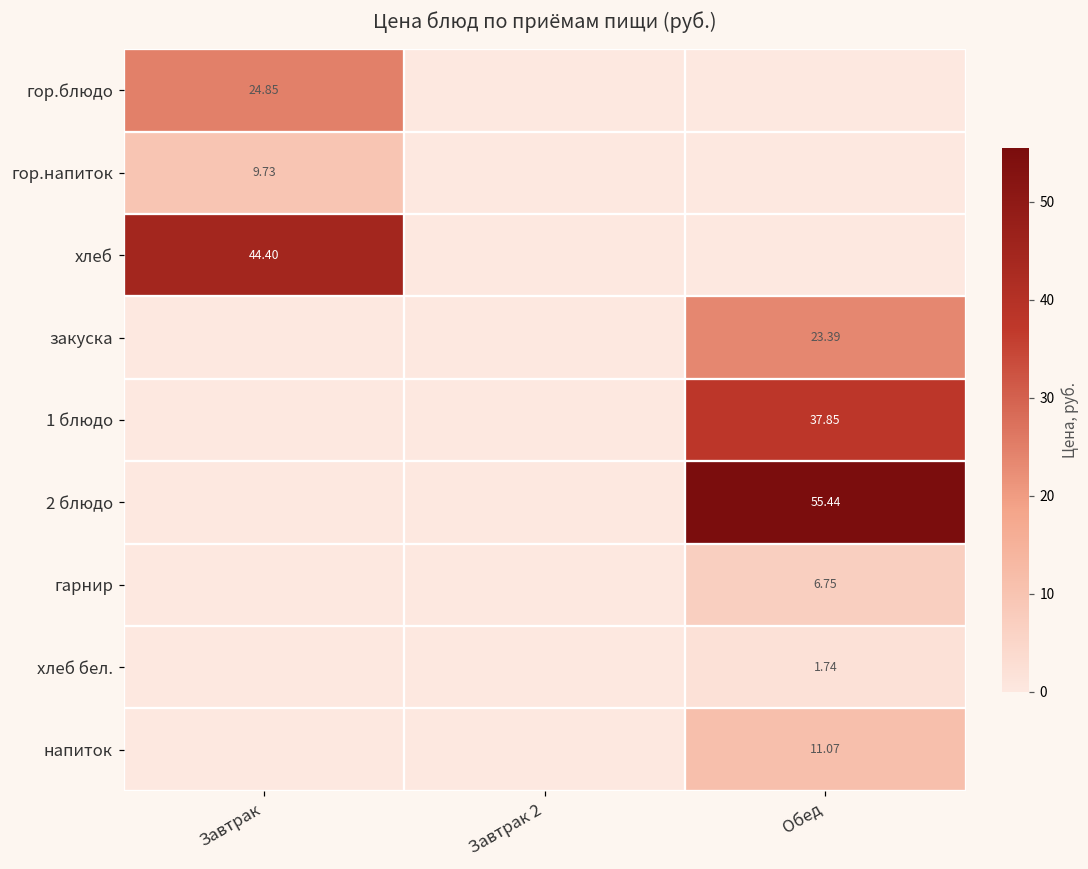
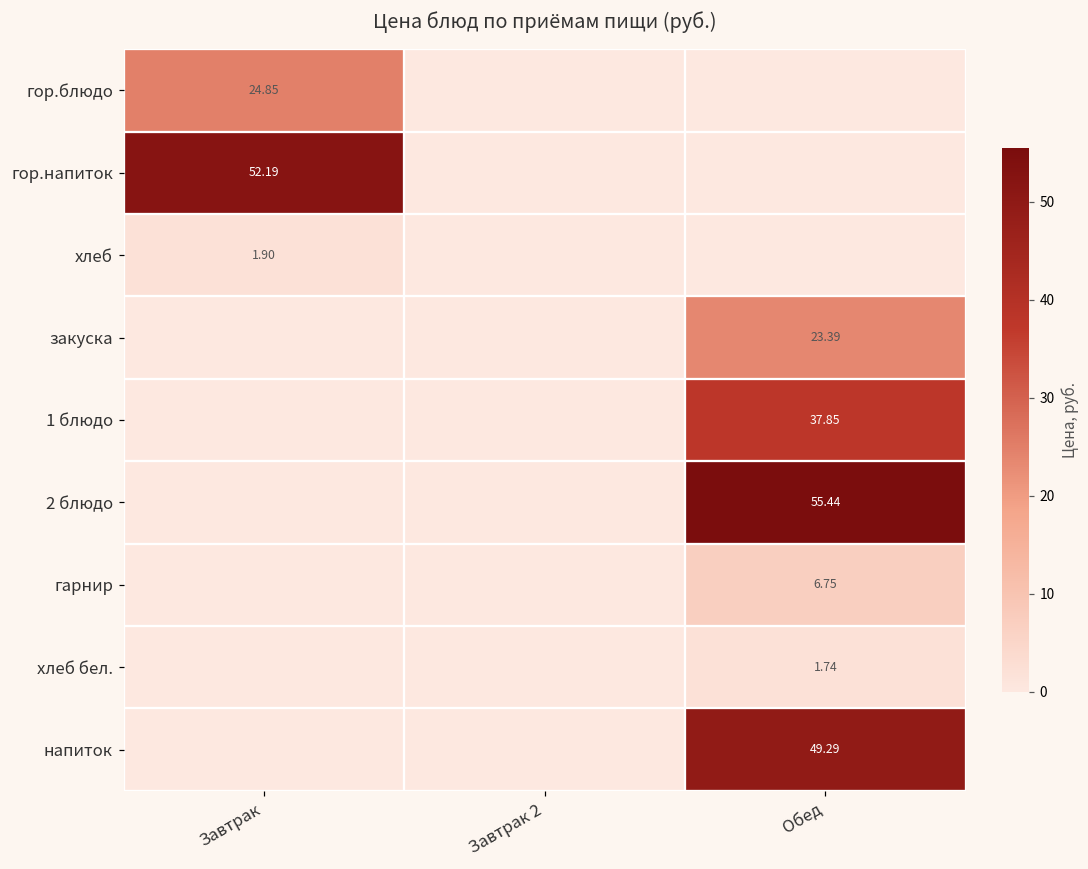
гор.напиток, Завтрак: 9.73 -> 52.19
хлеб, Завтрак: 44.40 -> 1.90
напиток, Обед: 11.07 -> 49.29
